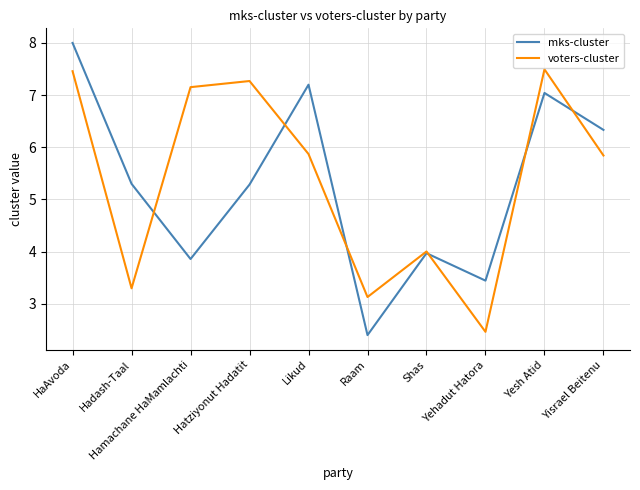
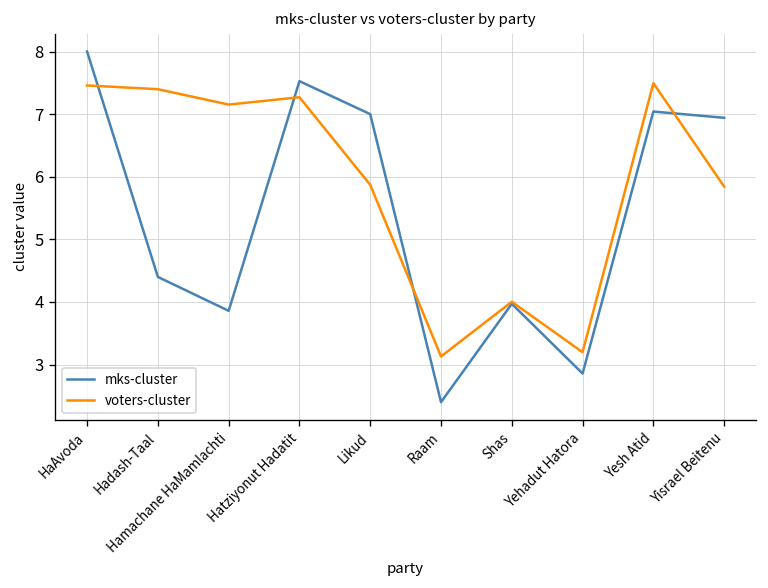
mks-cluster, Hadash-Taal: 5.3 -> 4.4
voters-cluster, Hadash-Taal: 3.3 -> 7.4
mks-cluster, Hatziyonut Hadatit: 5.3 -> 7.5
mks-cluster, Likud: 7.2 -> 7.0
mks-cluster, Yehadut Hatora: 3.4 -> 2.9
voters-cluster, Yehadut Hatora: 2.5 -> 3.2
mks-cluster, Yisrael Beitenu: 6.3 -> 6.9
